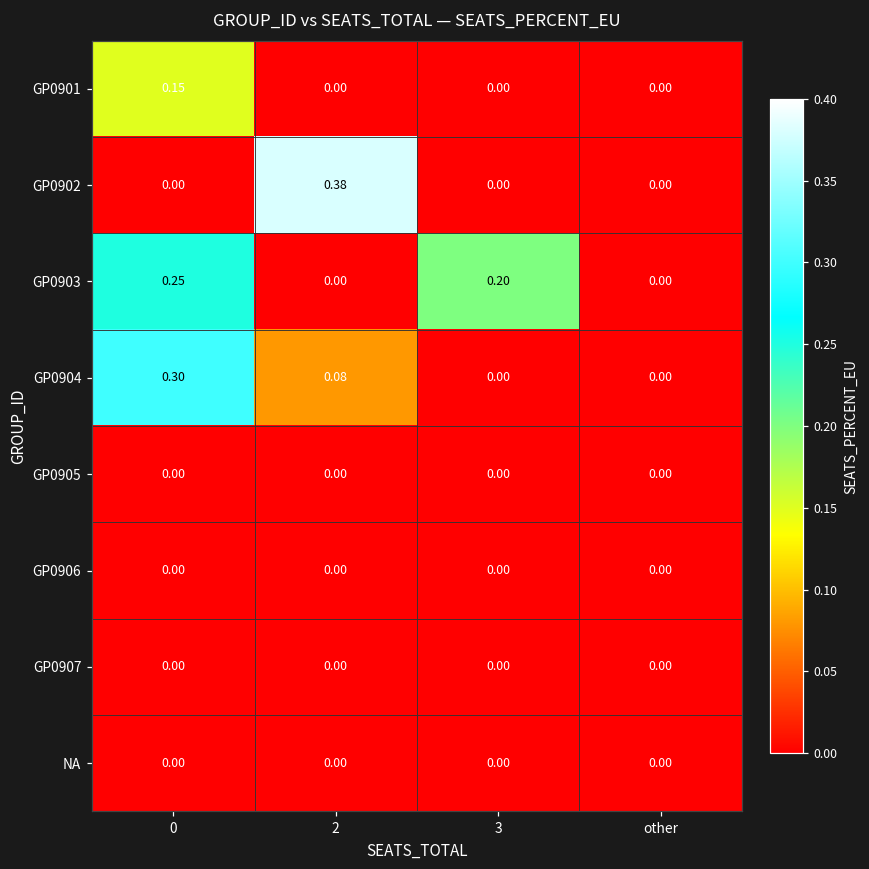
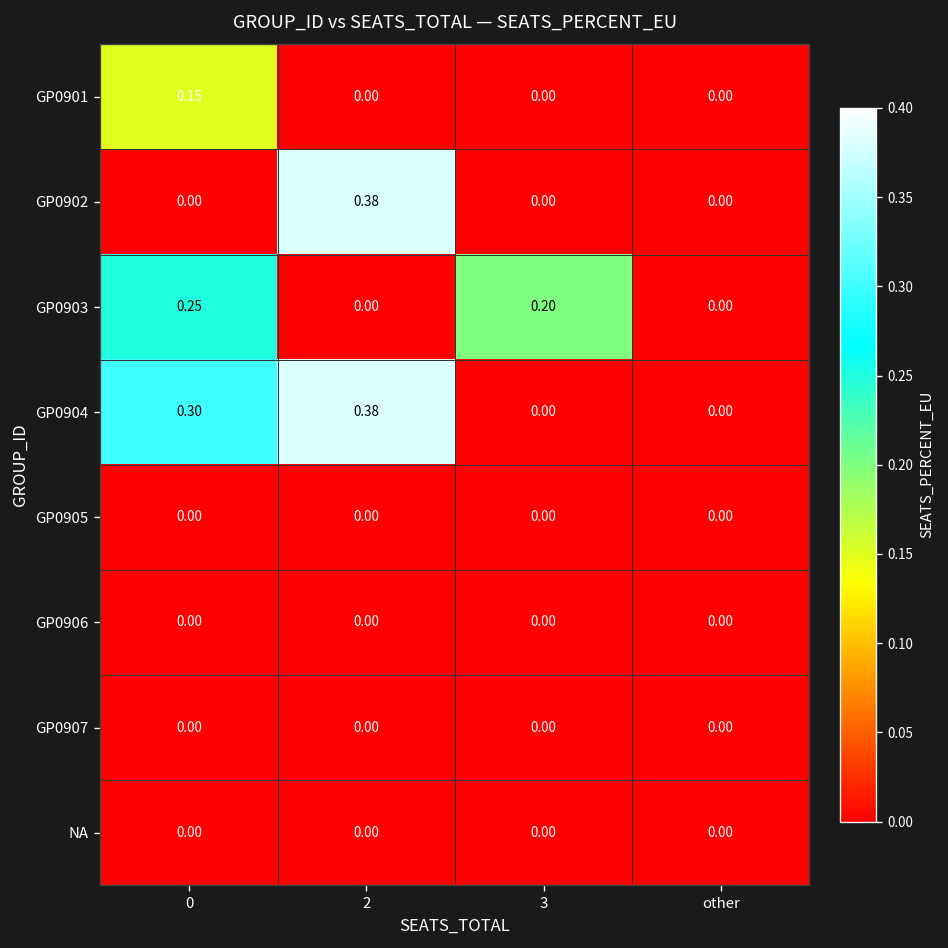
GP0904, 2: 0.08 -> 0.38
